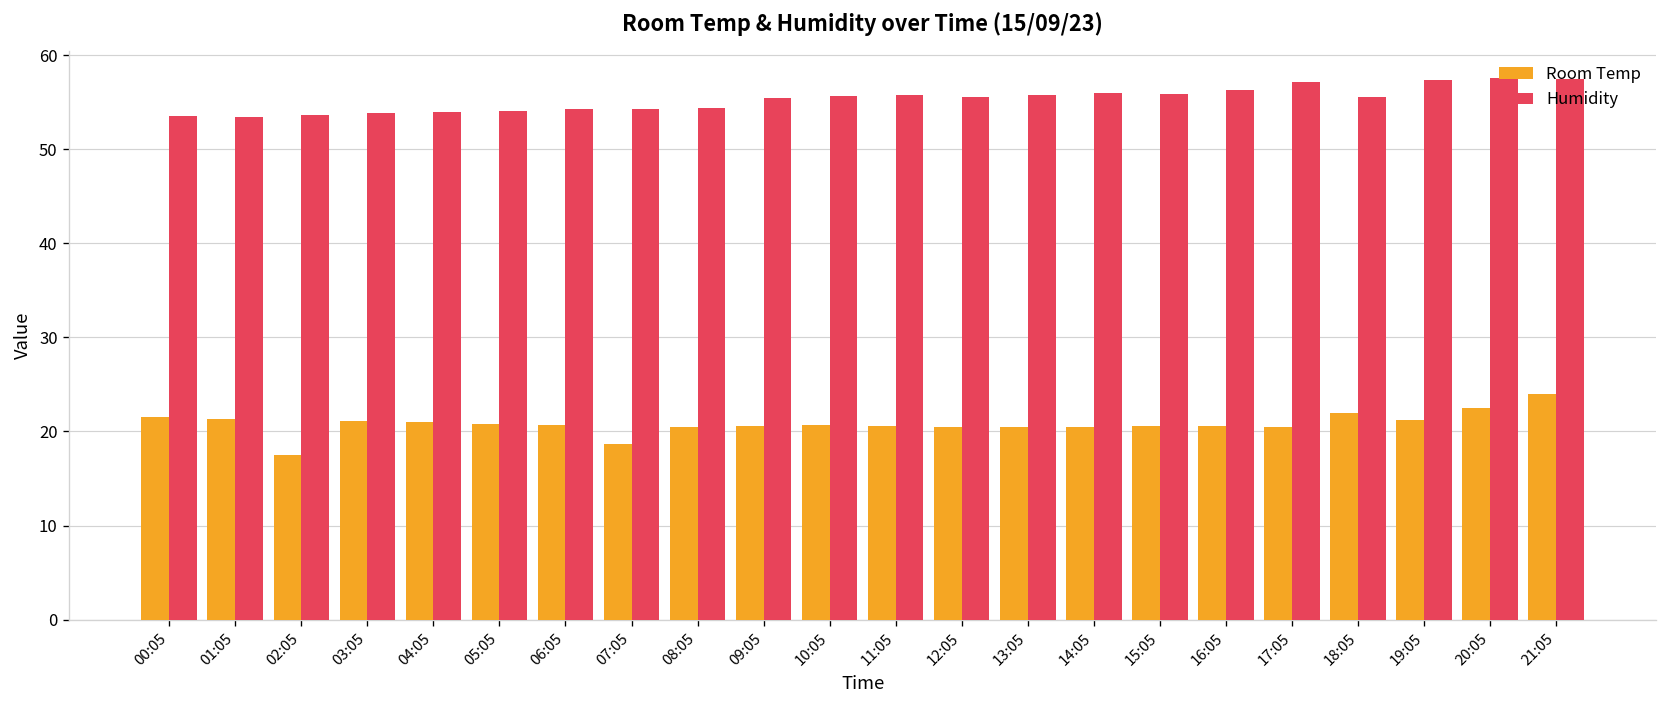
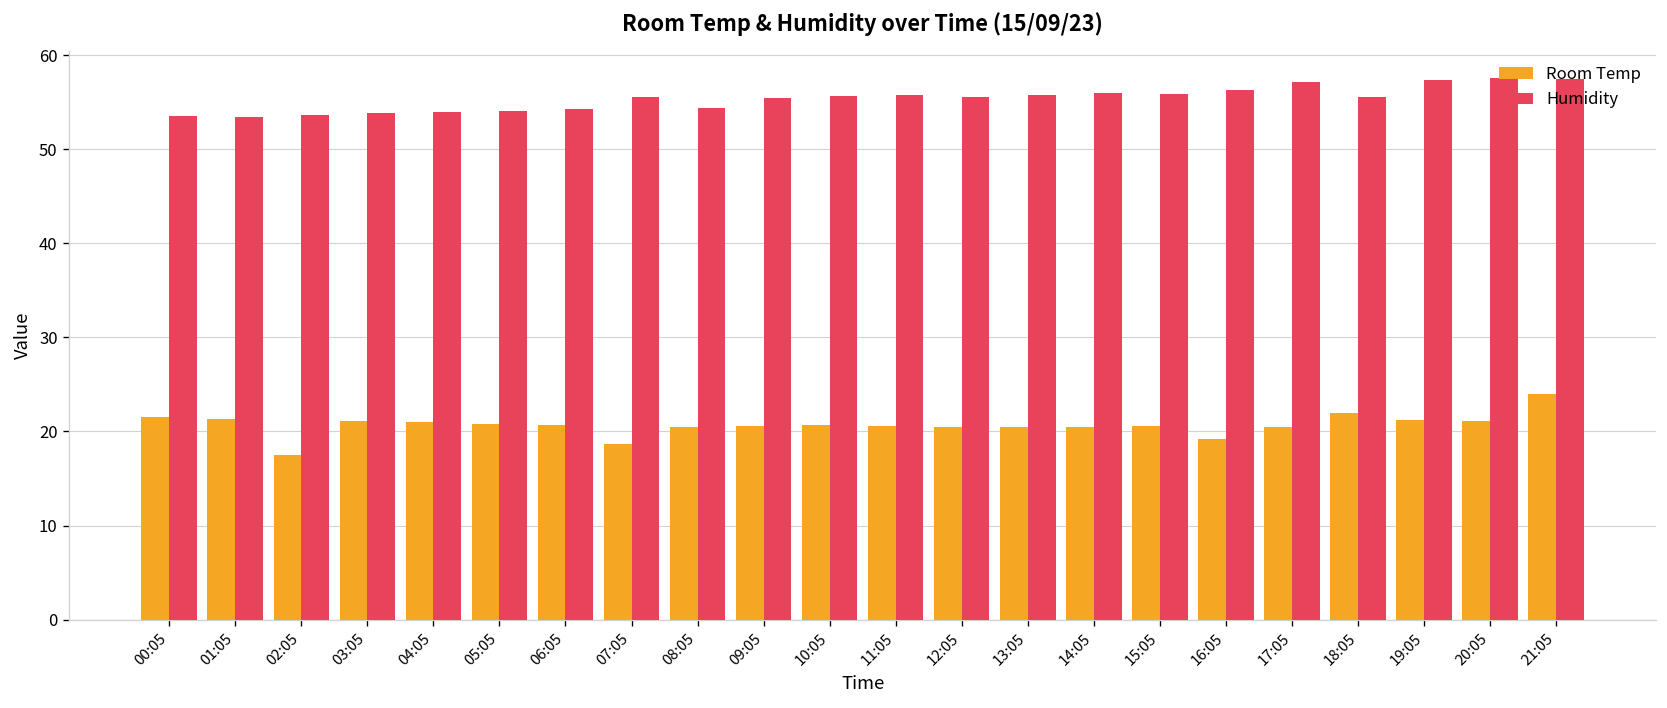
Humidity, 07:05: 54 -> 56
Room Temp, 16:05: 21 -> 19
Room Temp, 20:05: 22 -> 21
